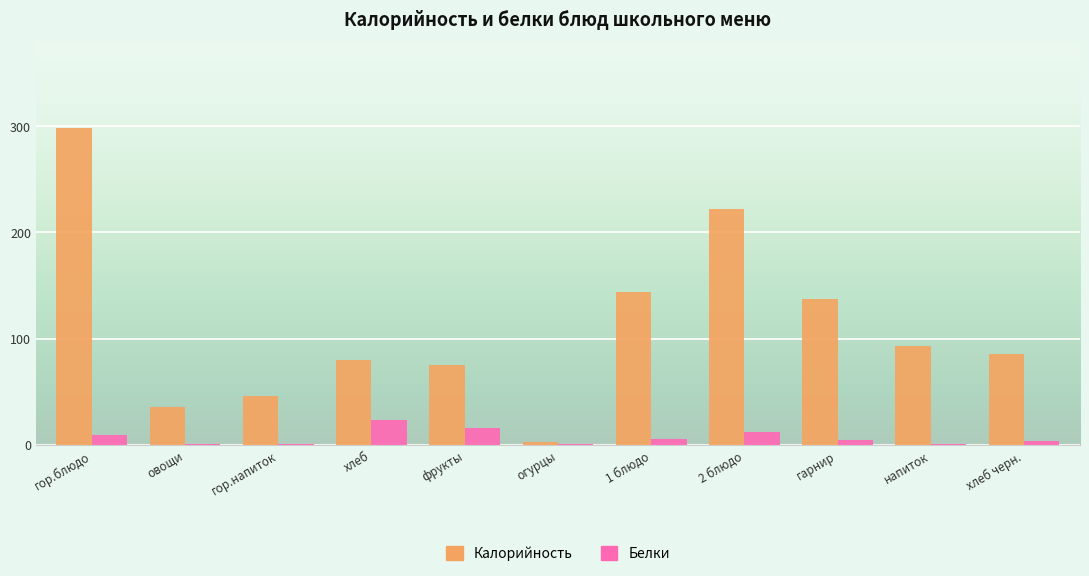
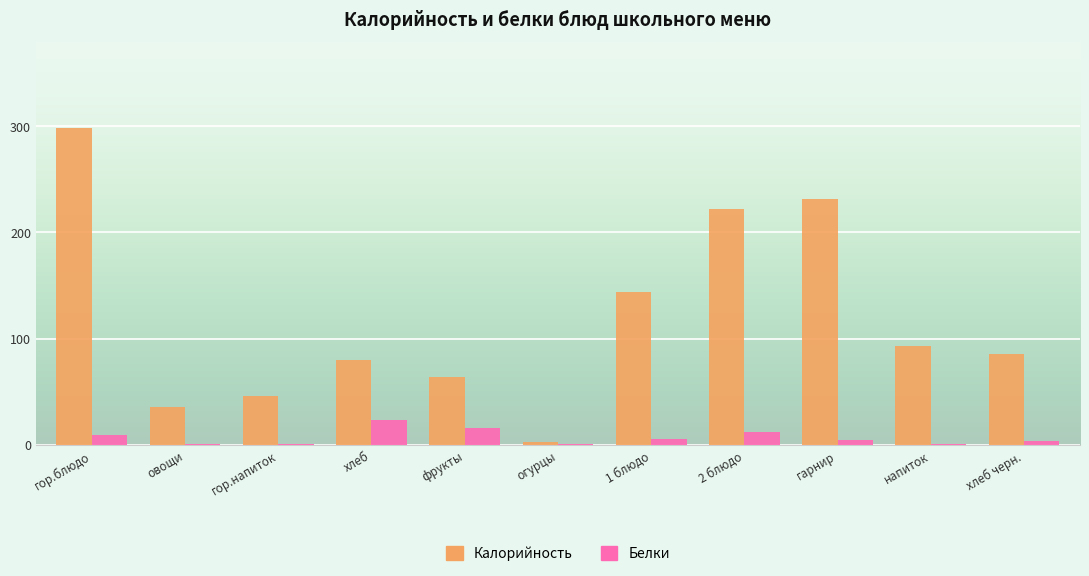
Калорийность, фрукты: 75 -> 64
Калорийность, гарнир: 137 -> 232
